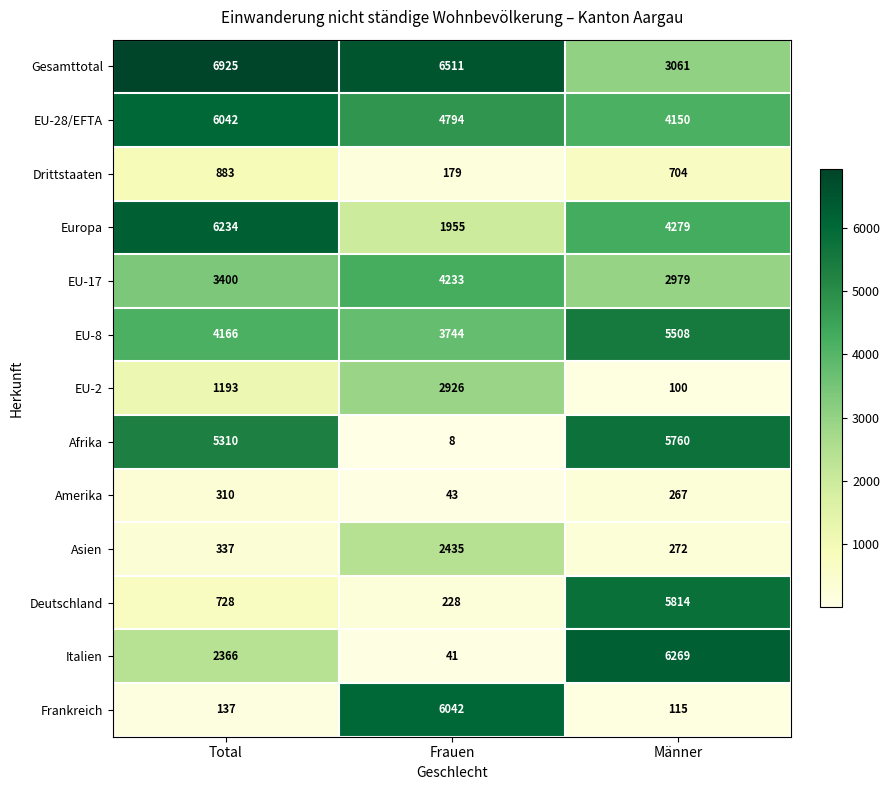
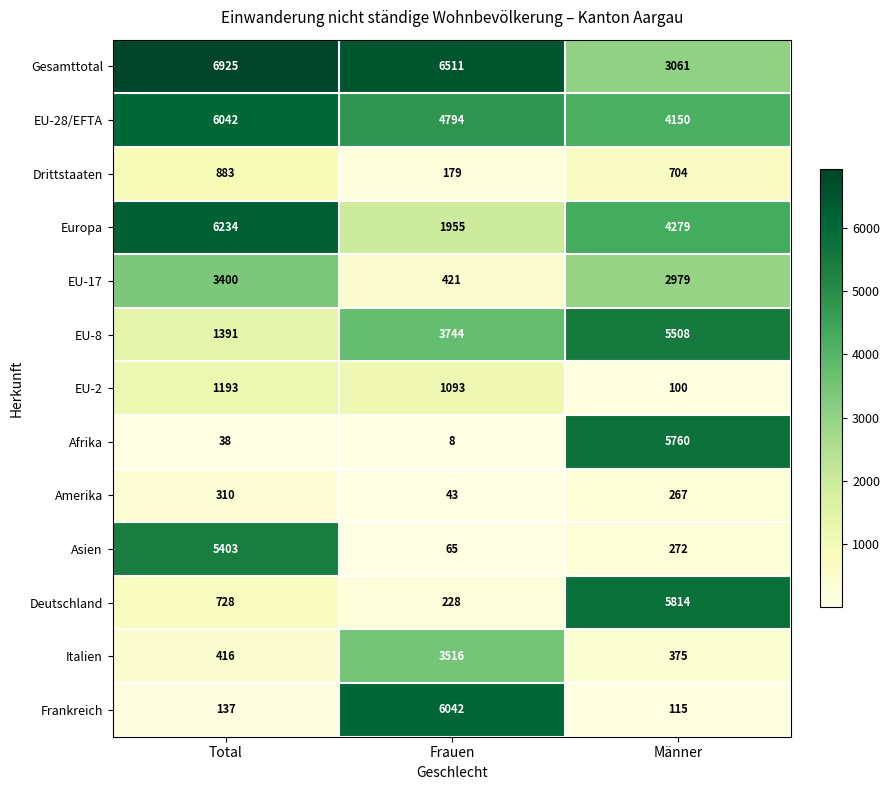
EU-17, Frauen: 4233 -> 421
EU-8, Total: 4166 -> 1391
EU-2, Frauen: 2926 -> 1093
Afrika, Total: 5310 -> 38
Asien, Total: 337 -> 5403
Asien, Frauen: 2435 -> 65
Italien, Total: 2366 -> 416
Italien, Frauen: 41 -> 3516
Italien, Männer: 6269 -> 375
